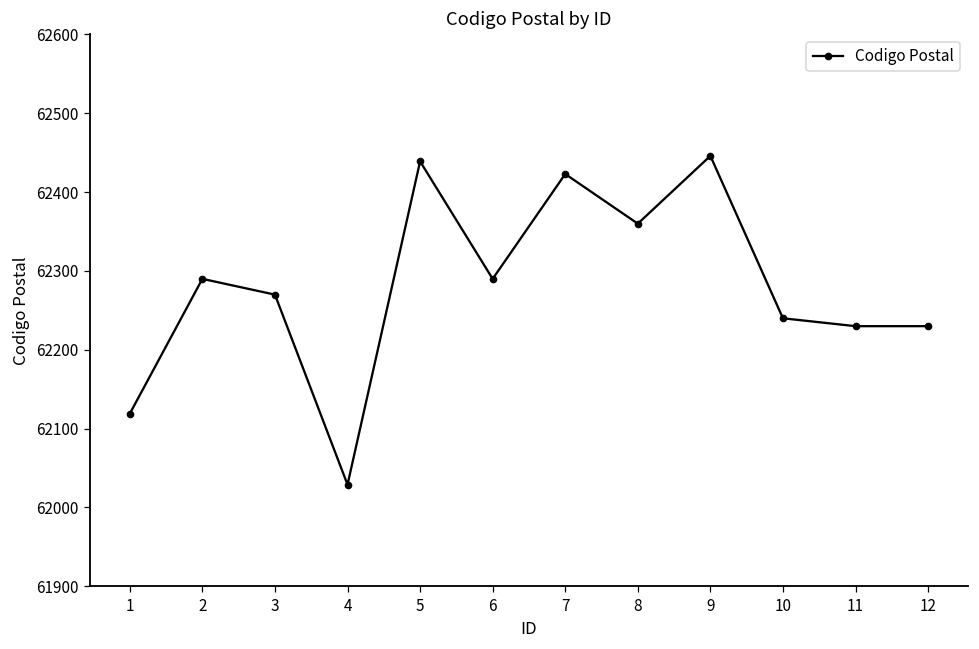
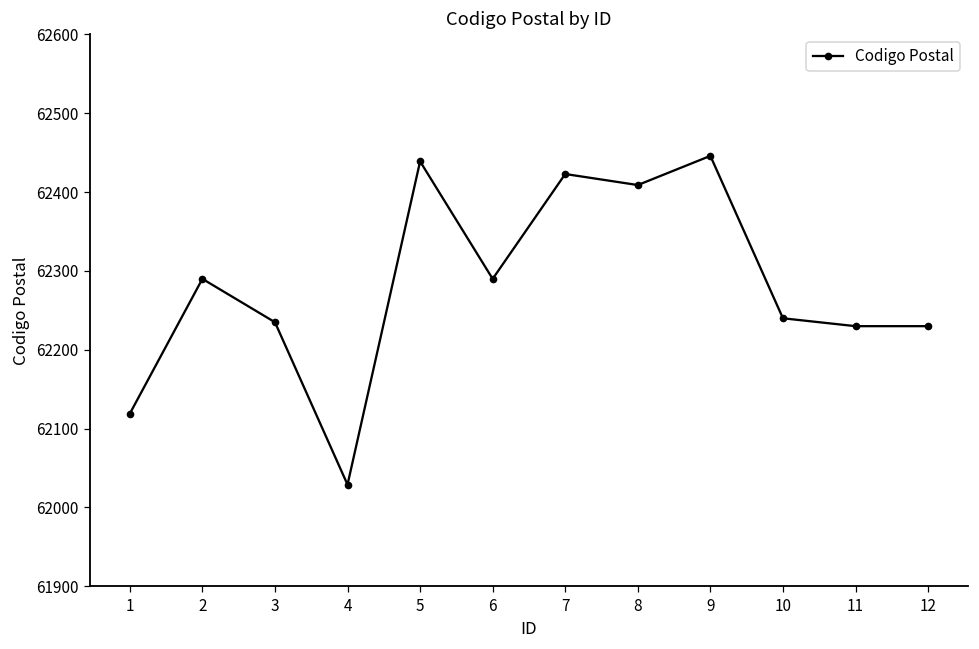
3: 62270 -> 62240
8: 62360 -> 62410
